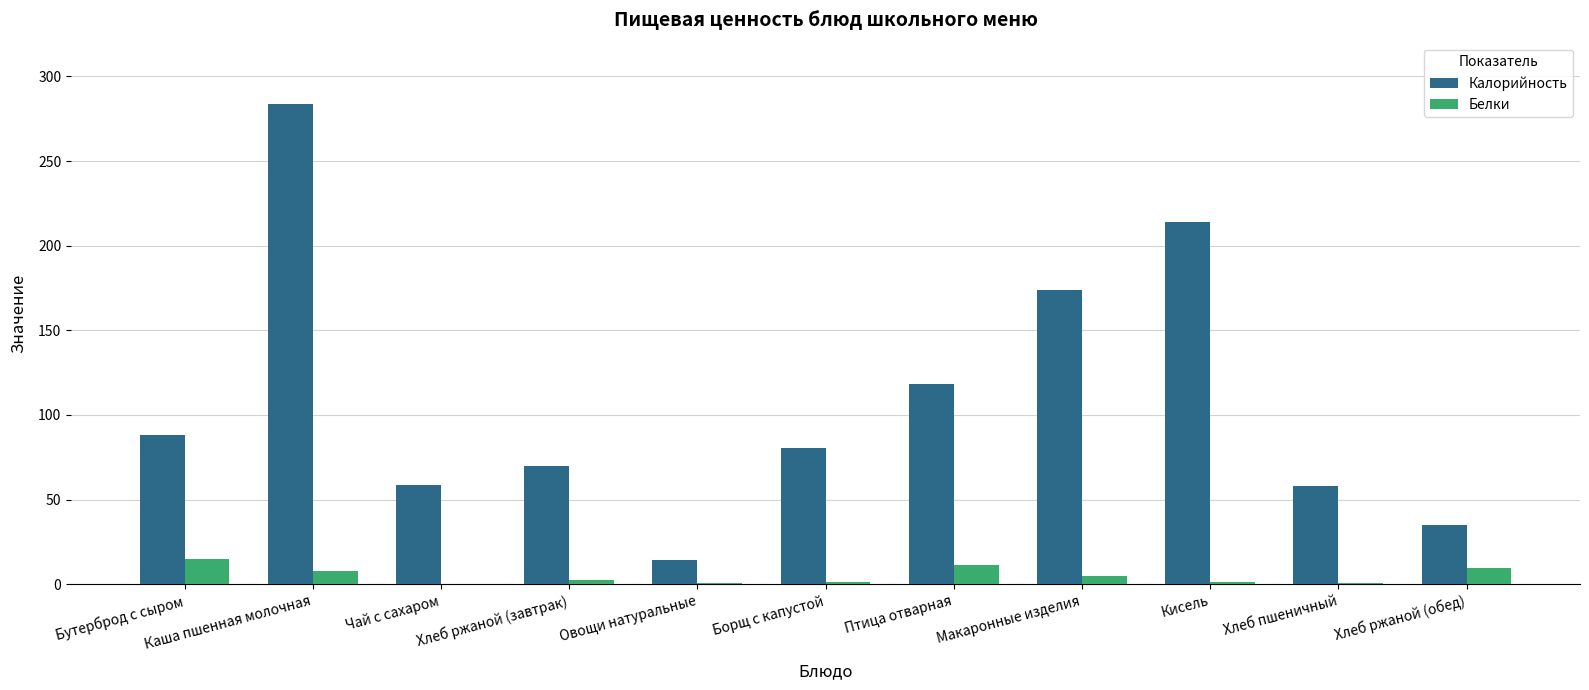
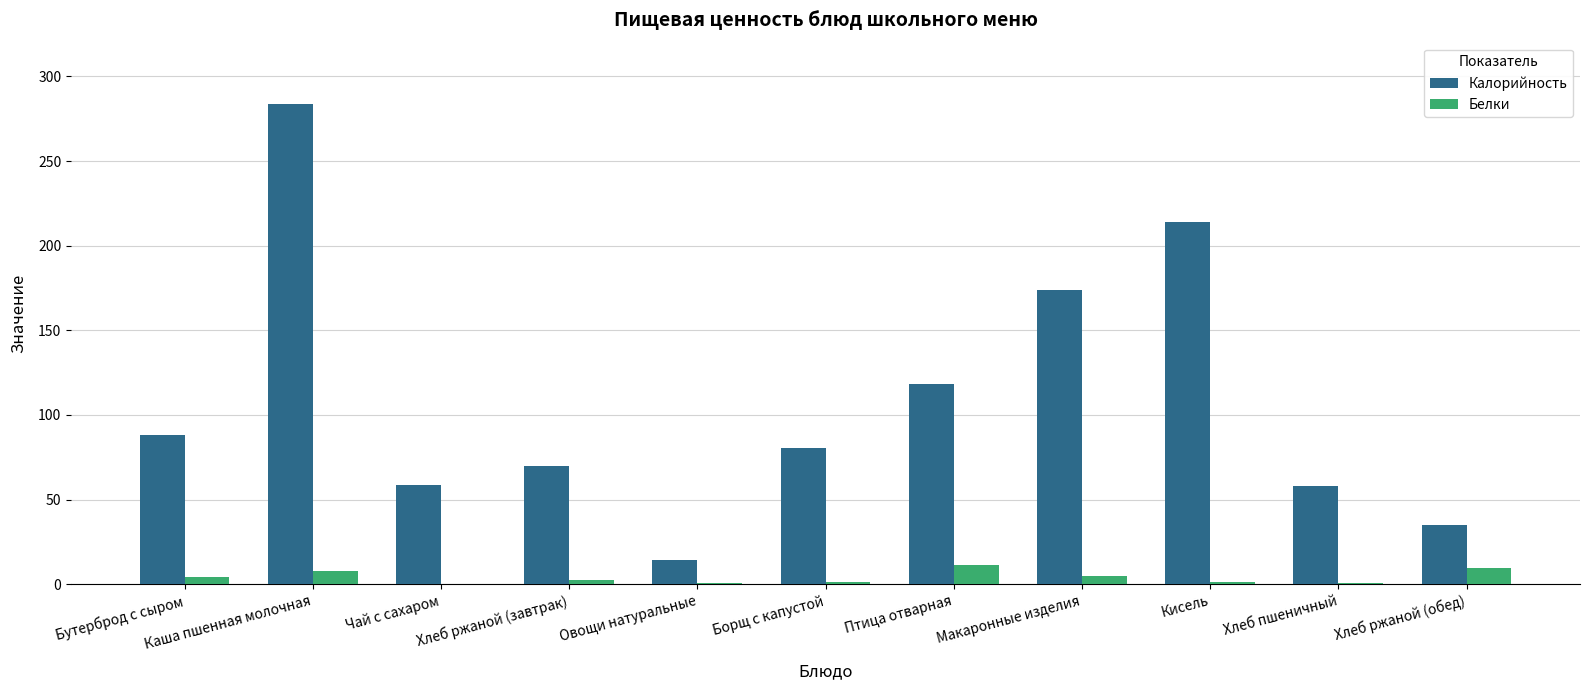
Белки, Бутерброд с сыром: 15 -> 4
